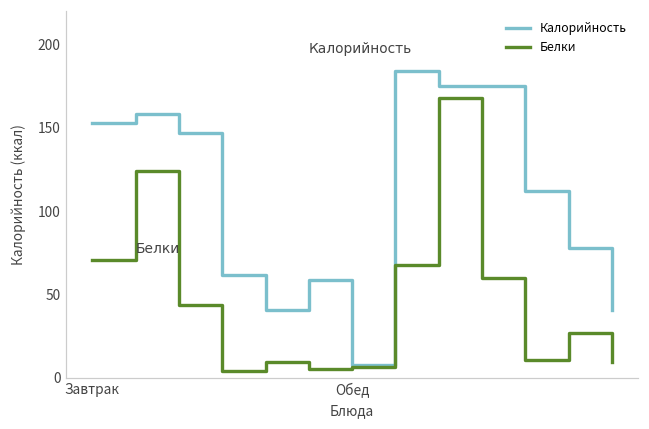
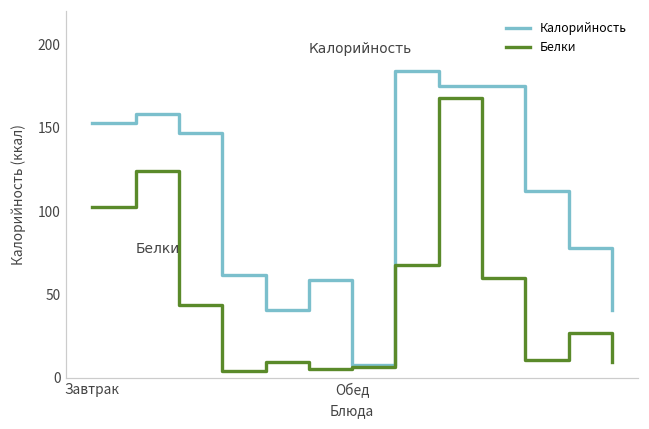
Белки, Завтрак: 71 -> 103
